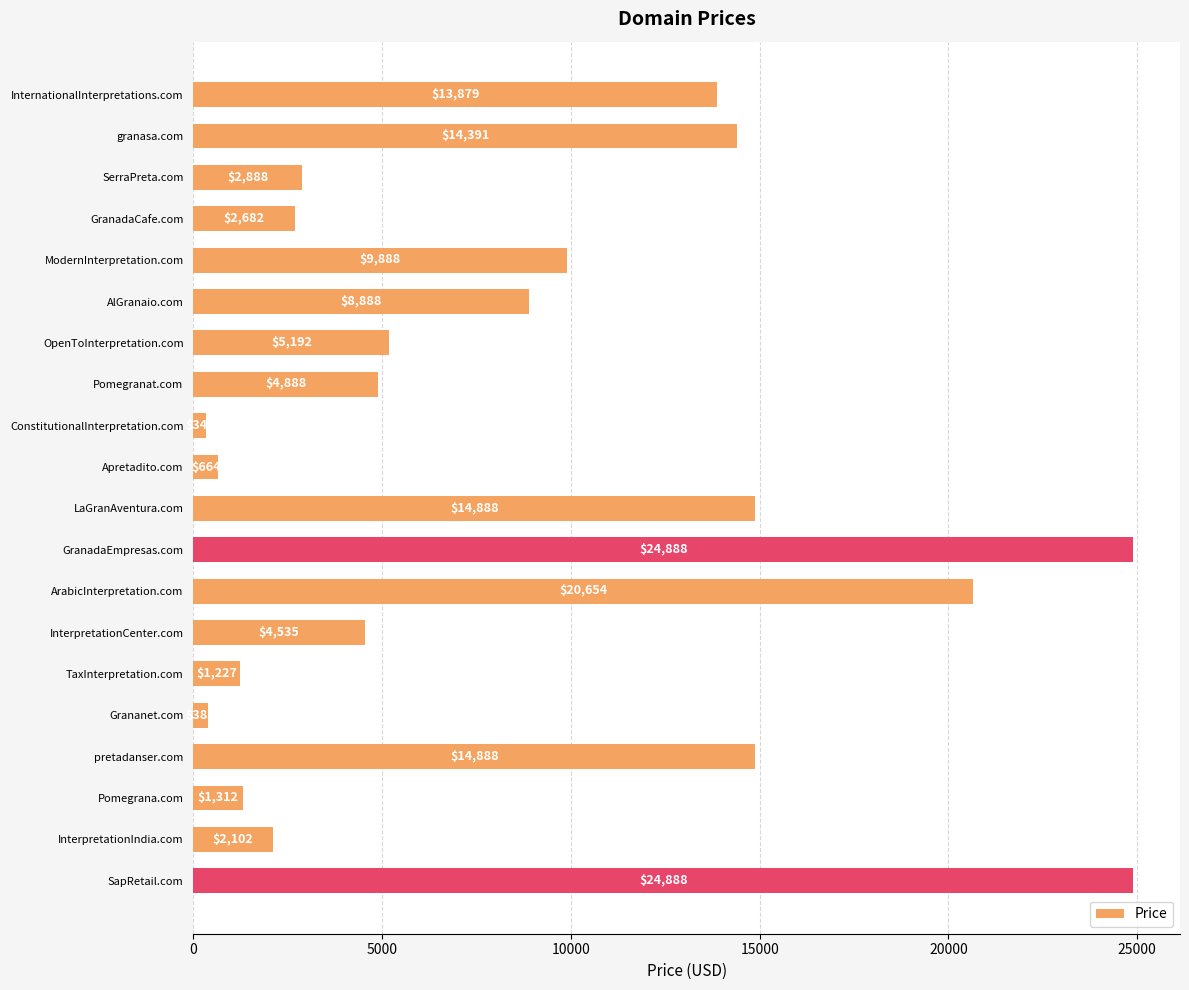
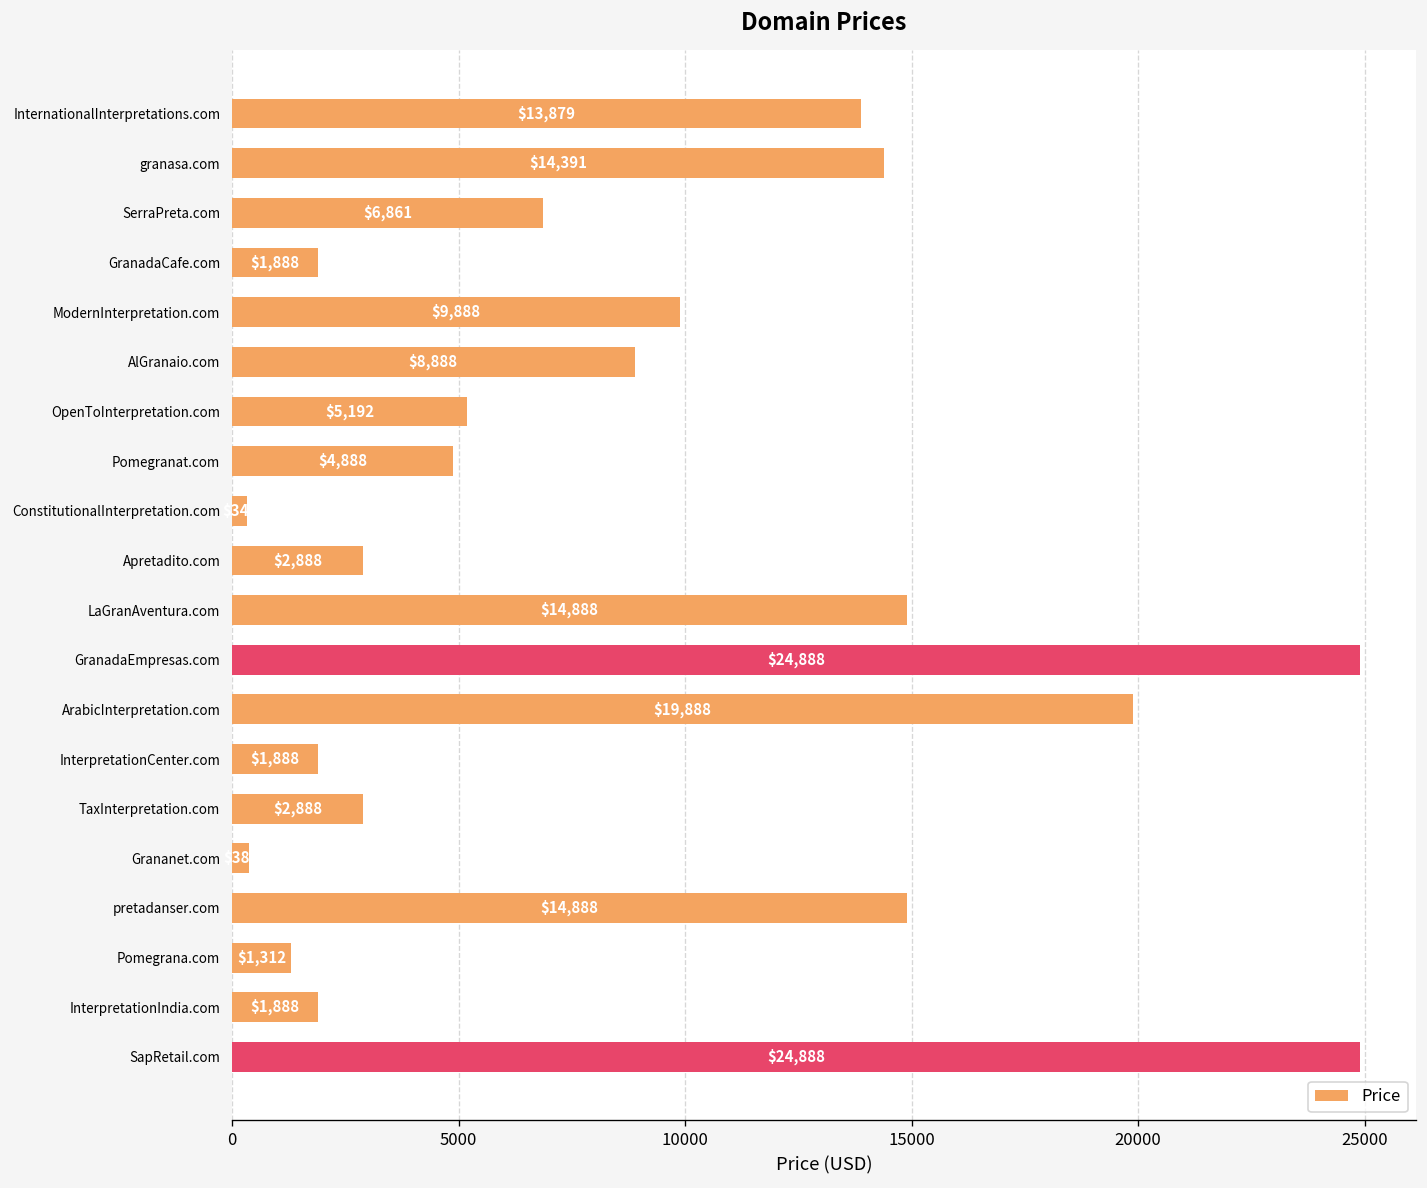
SerraPreta.com: $2,888 -> $6,861
GranadaCafe.com: $2,682 -> $1,888
Apretadito.com: $664 -> $2,888
ArabicInterpretation.com: $20,654 -> $19,888
InterpretationCenter.com: $4,535 -> $1,888
TaxInterpretation.com: $1,227 -> $2,888
InterpretationIndia.com: $2,102 -> $1,888
